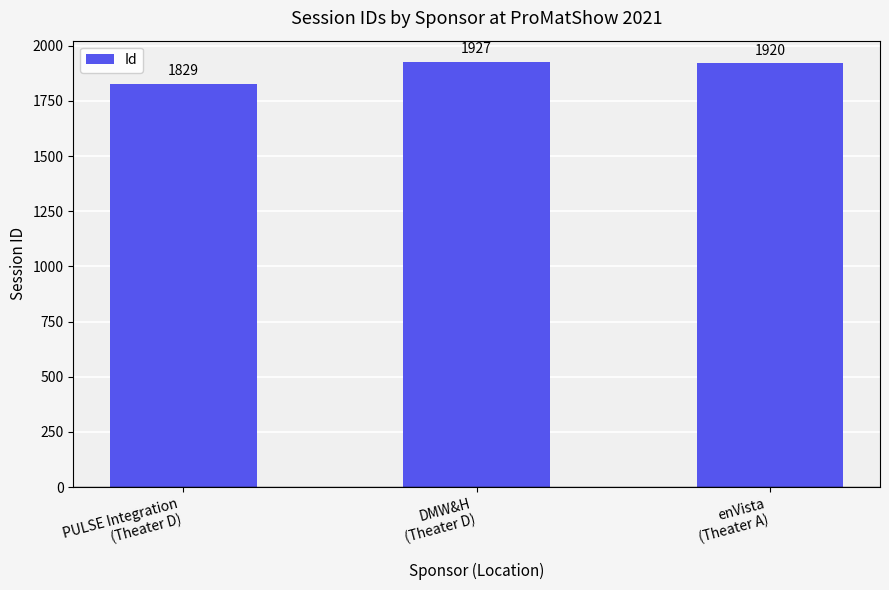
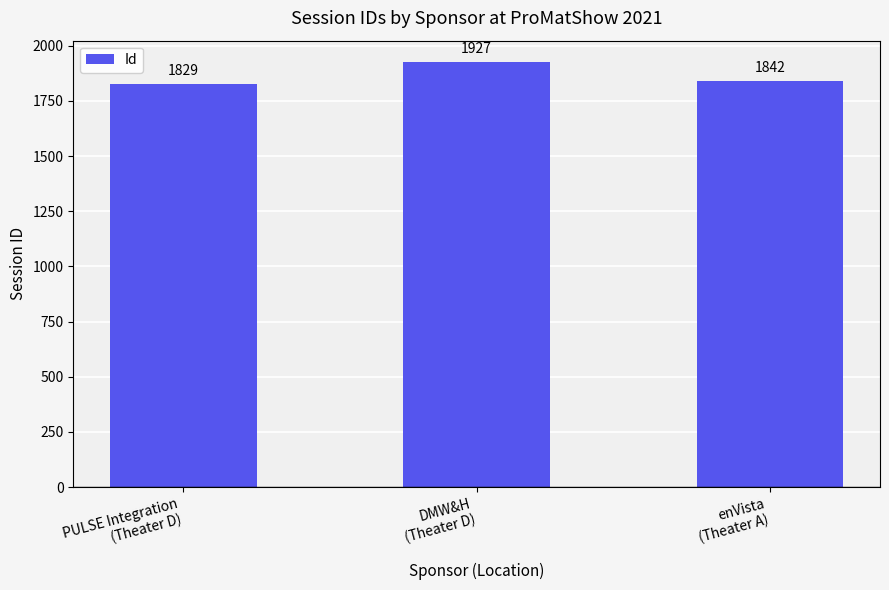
enVista (Theater A): 1920 -> 1842
